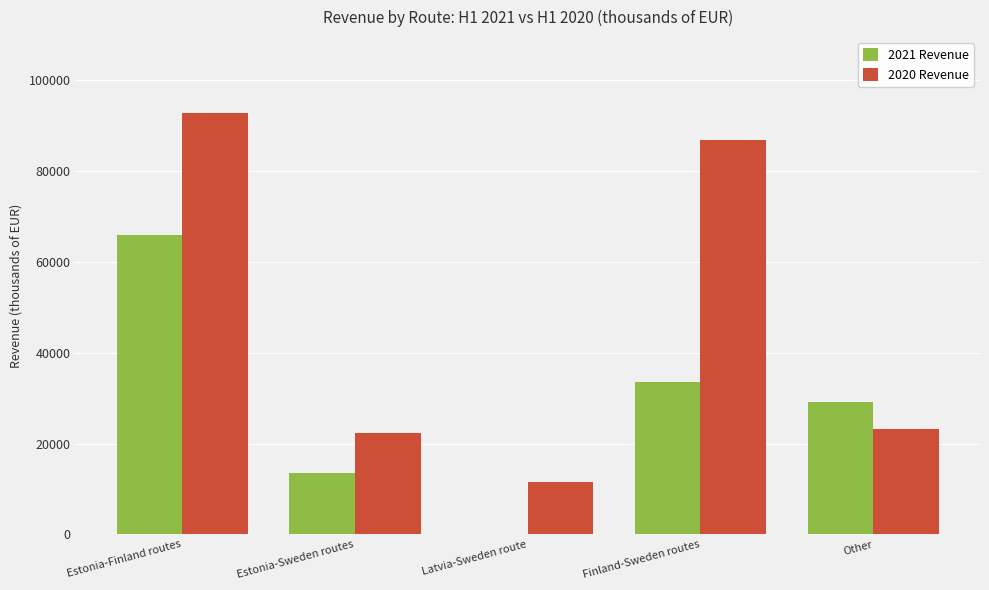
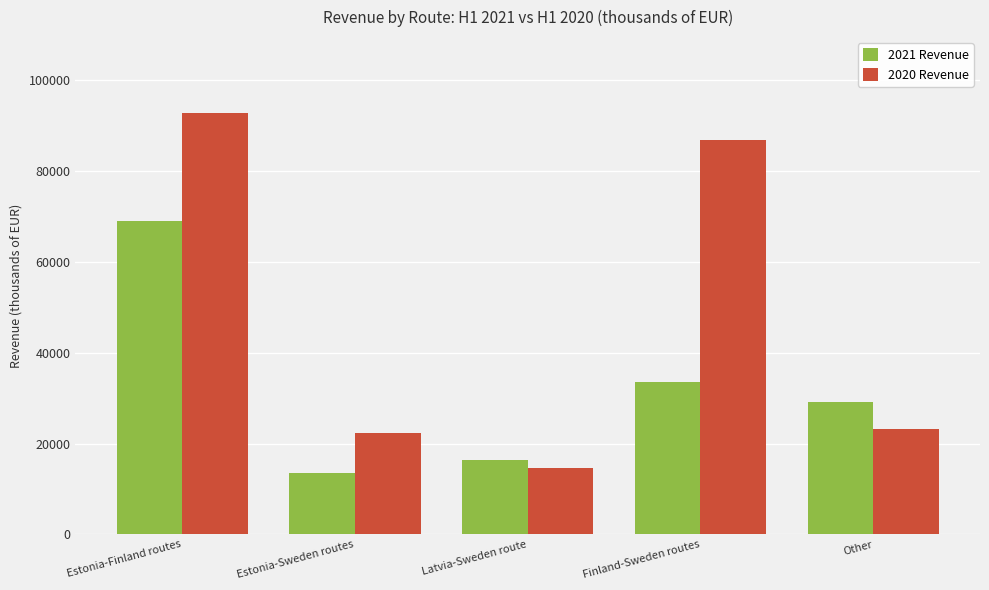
2021 Revenue, Estonia-Finland routes: 66000 -> 69000
2021 Revenue, Latvia-Sweden route: 0 -> 16000
2020 Revenue, Latvia-Sweden route: 11000 -> 15000
